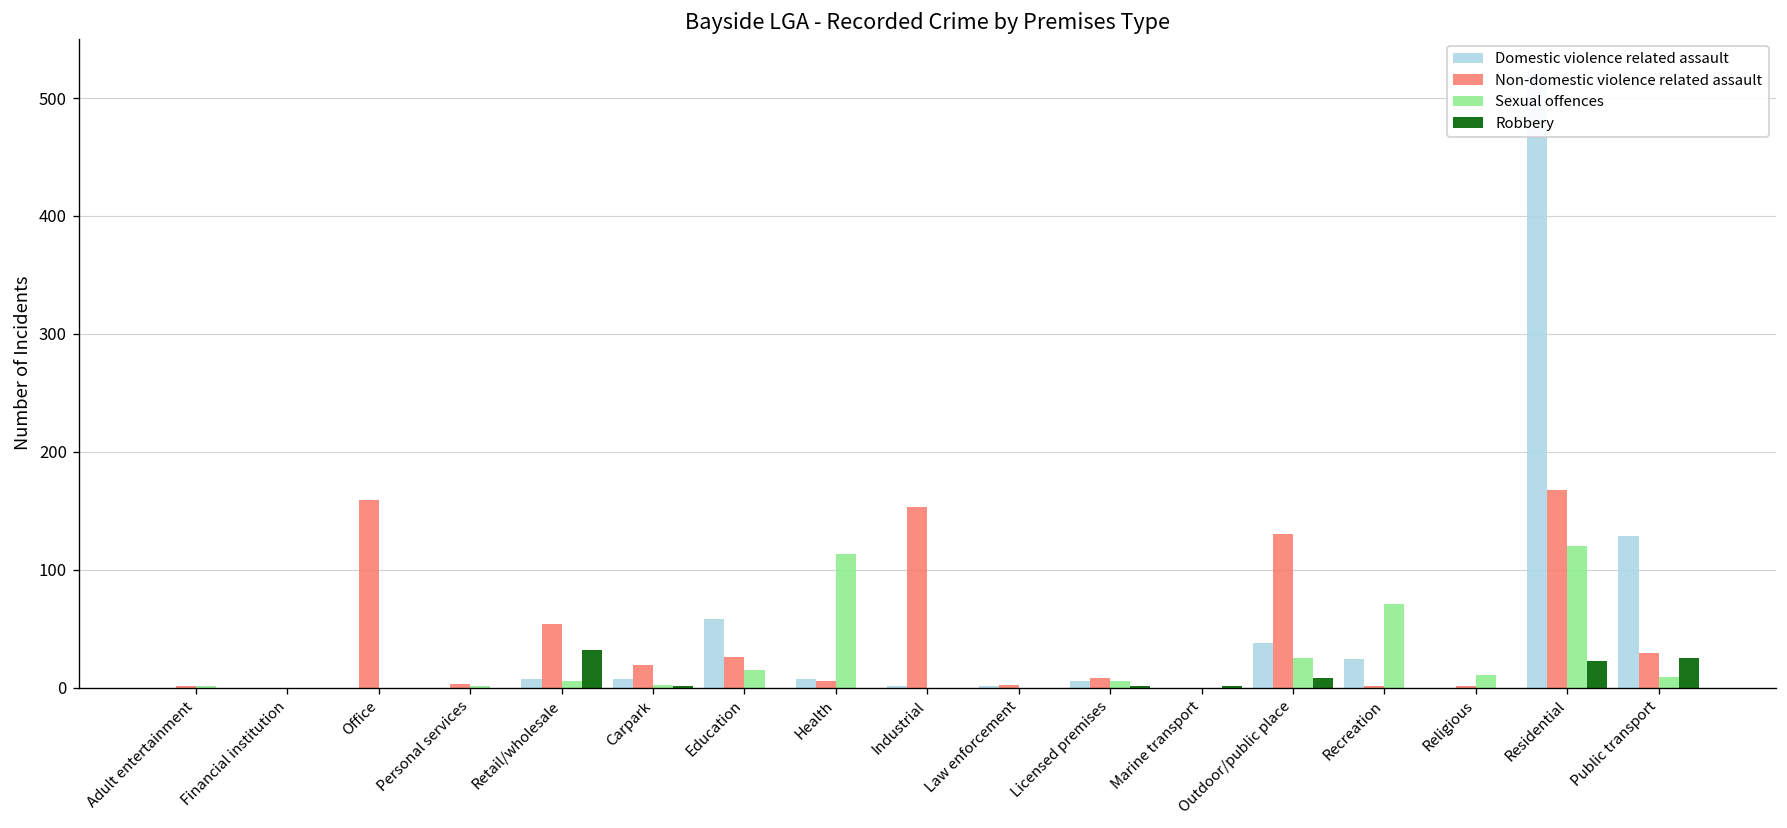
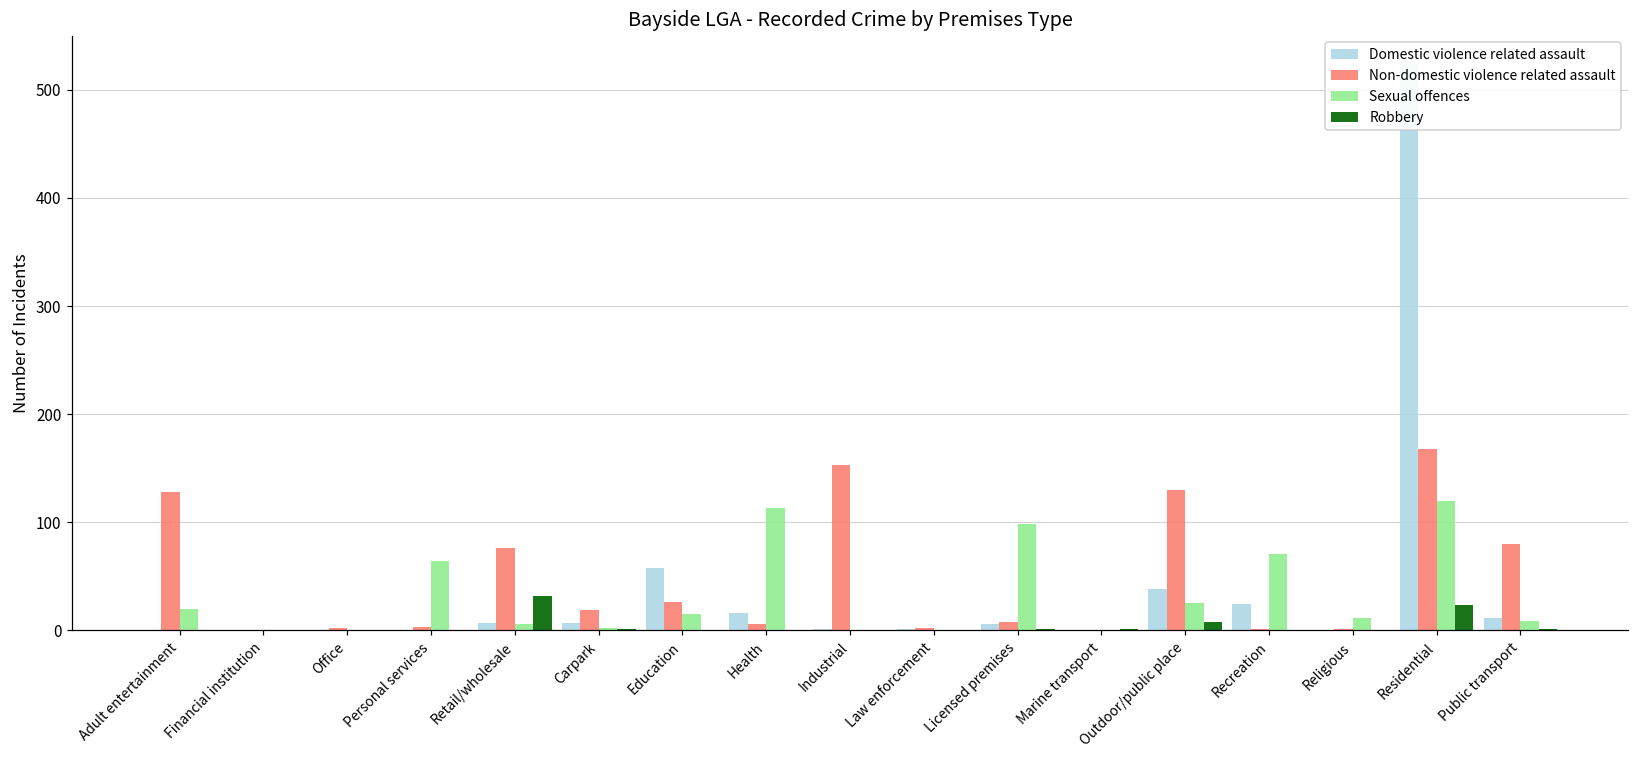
Non-domestic violence related assault, Adult entertainment: 0 -> 130
Sexual offences, Adult entertainment: 0 -> 20
Non-domestic violence related assault, Office: 160 -> 0
Sexual offences, Personal services: 0 -> 60
Non-domestic violence related assault, Retail/wholesale: 50 -> 80
Domestic violence related assault, Health: 10 -> 20
Sexual offences, Licensed premises: 10 -> 100
Domestic violence related assault, Public transport: 130 -> 10
Non-domestic violence related assault, Public transport: 30 -> 80
Robbery, Public transport: 30 -> 0
